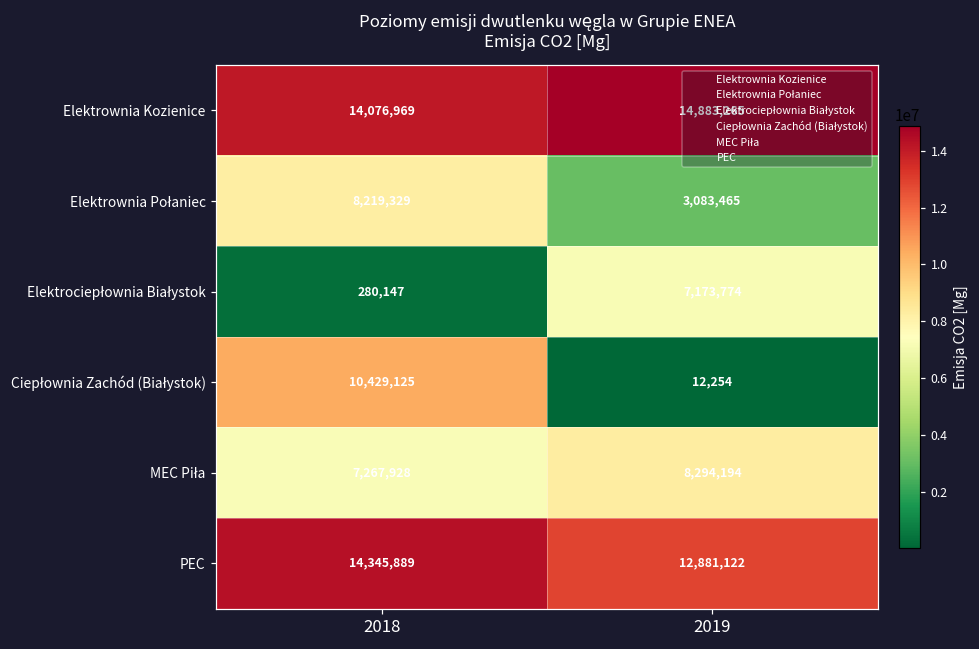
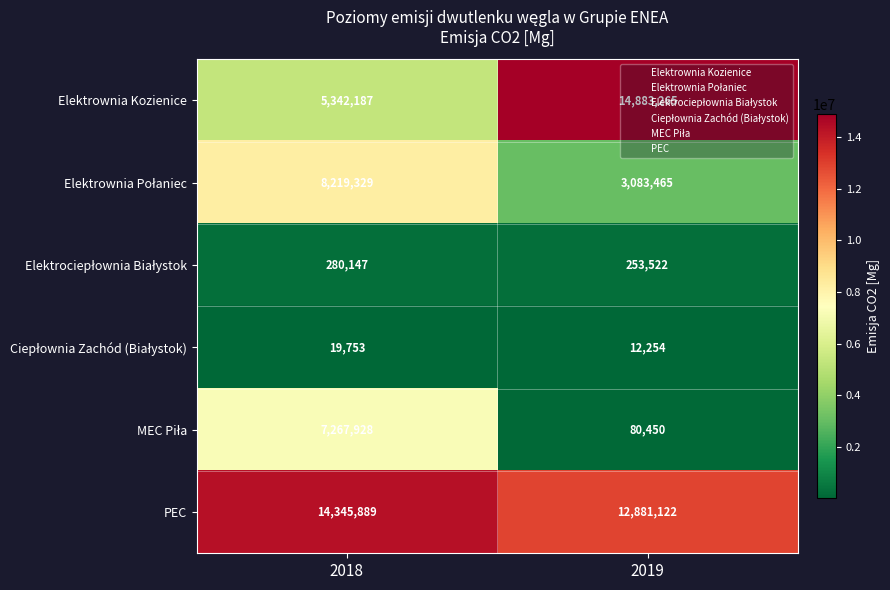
Elektrownia Kozienice, 2018: 14,076,969 -> 5,342,187
Elektrociepłownia Białystok, 2019: 7,173,774 -> 253,522
Ciepłownia Zachód (Białystok), 2018: 10,429,125 -> 19,753
MEC Piła, 2019: 8,294,194 -> 80,450
